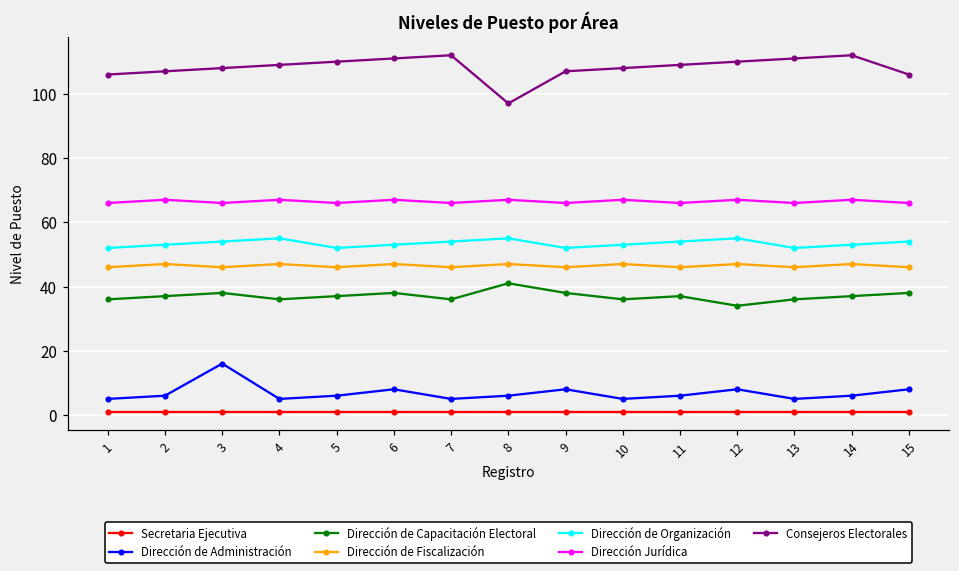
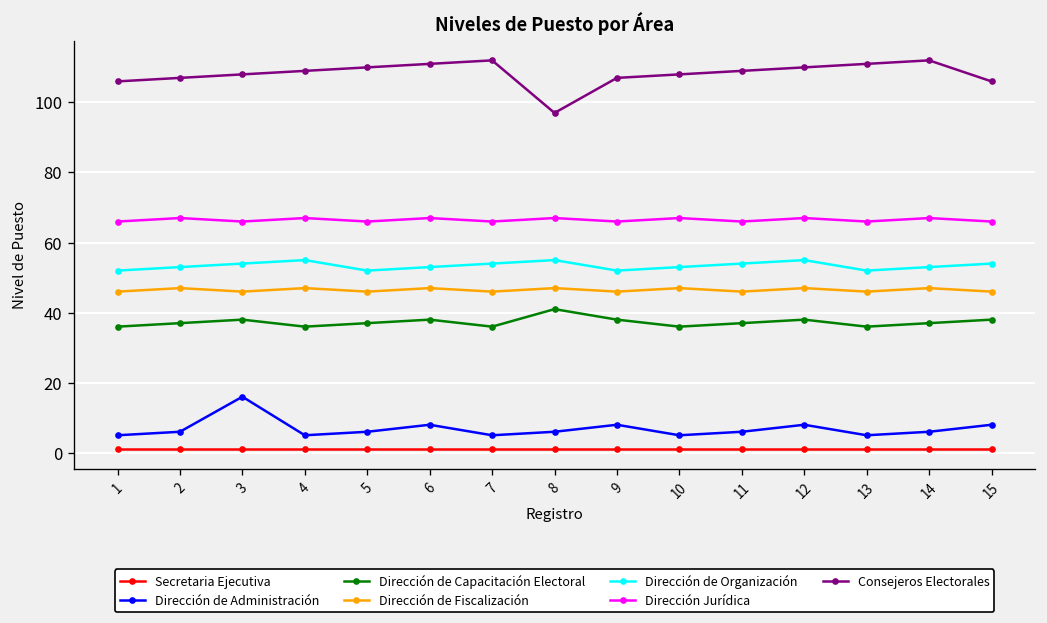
Dirección de Capacitación Electoral, 12: 34 -> 38
